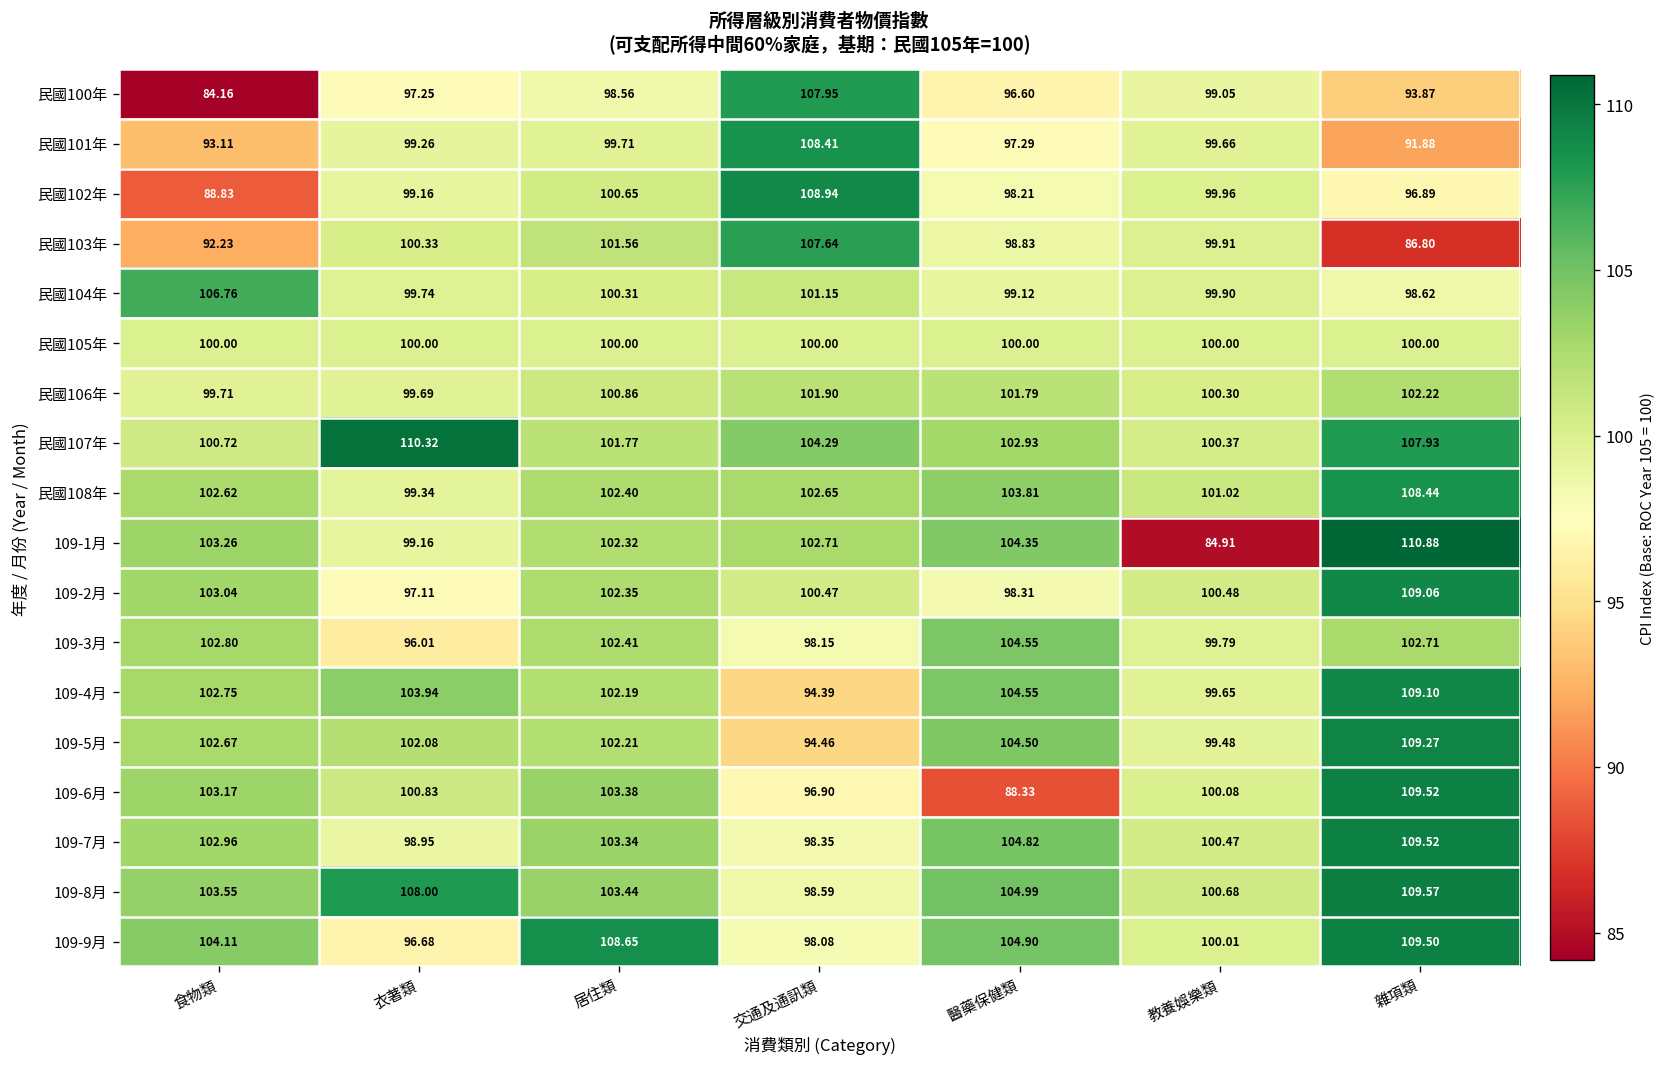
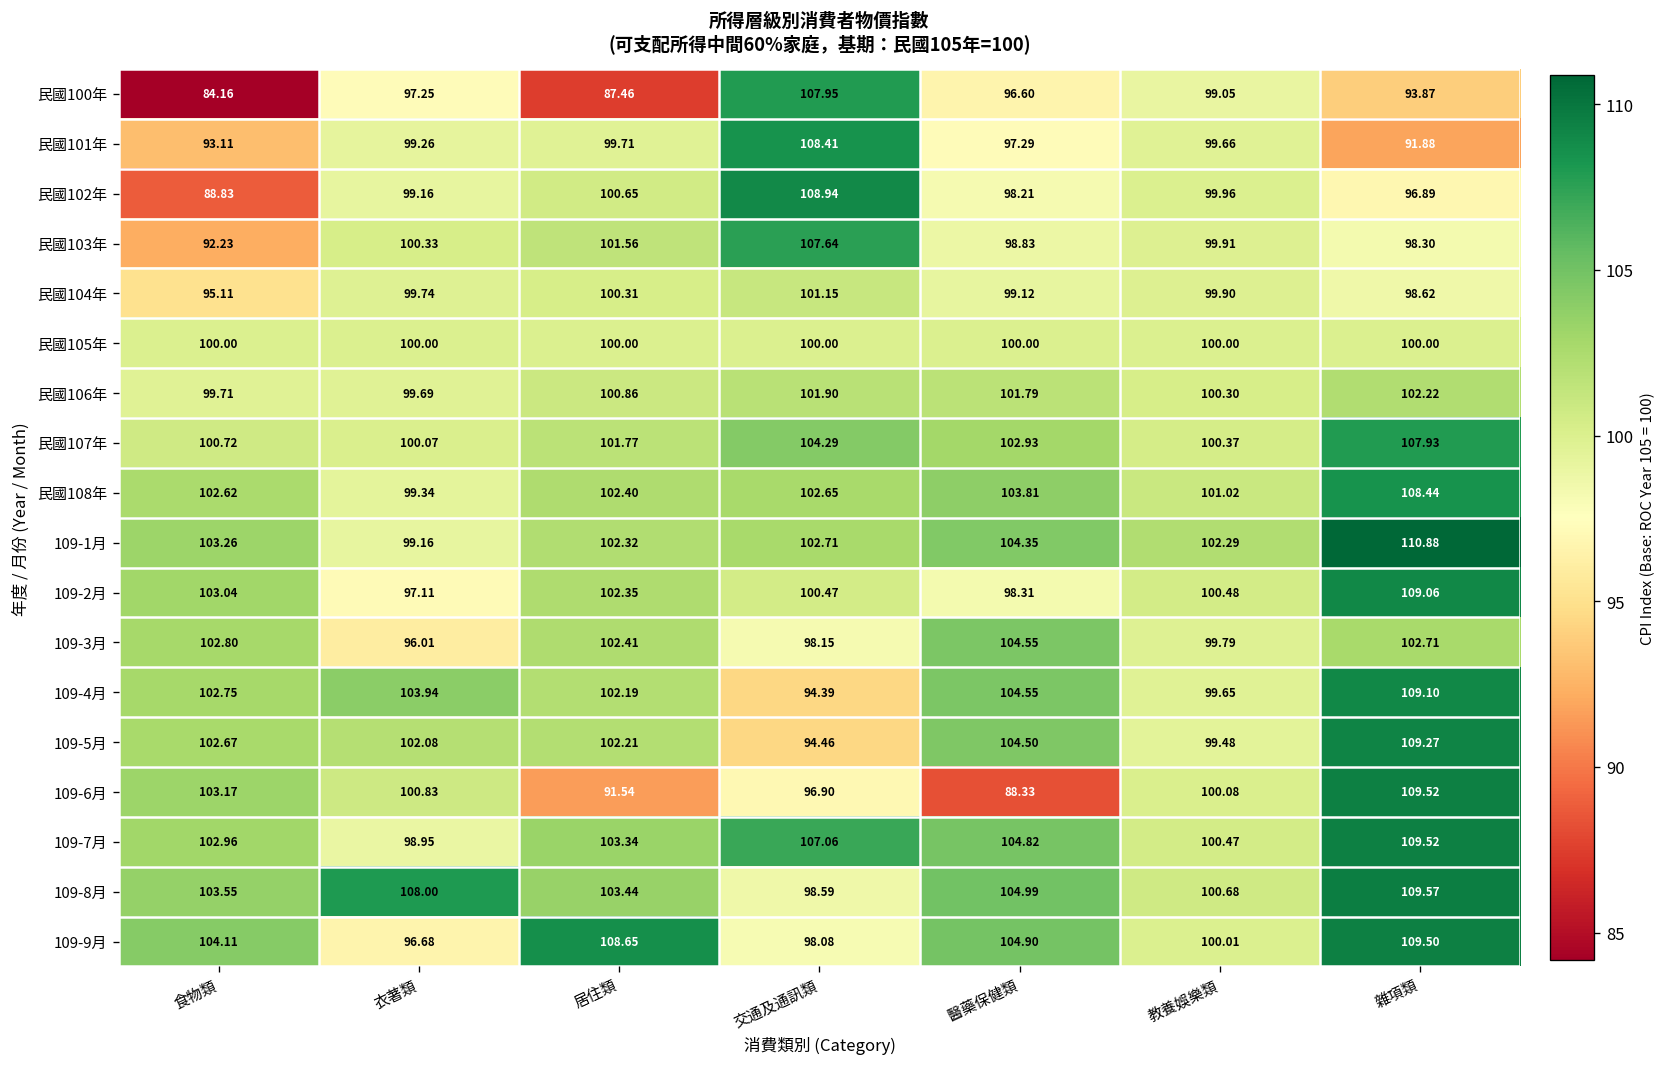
民國100年, 居住類: 98.56 -> 87.46
民國103年, 雜項類: 86.80 -> 98.30
民國104年, 食物類: 106.76 -> 95.11
民國107年, 衣著類: 110.32 -> 100.07
109-1月, 教養娛樂類: 84.91 -> 102.29
109-6月, 居住類: 103.38 -> 91.54
109-7月, 交通及通訊類: 98.35 -> 107.06
